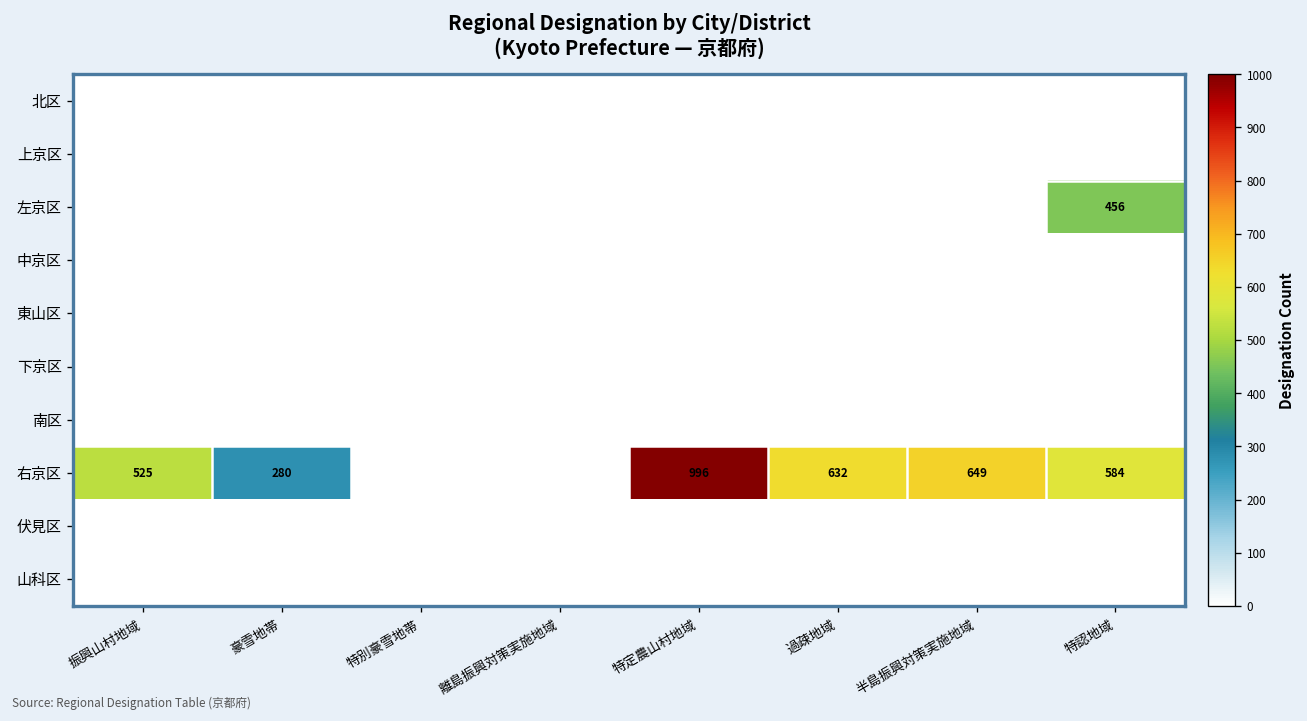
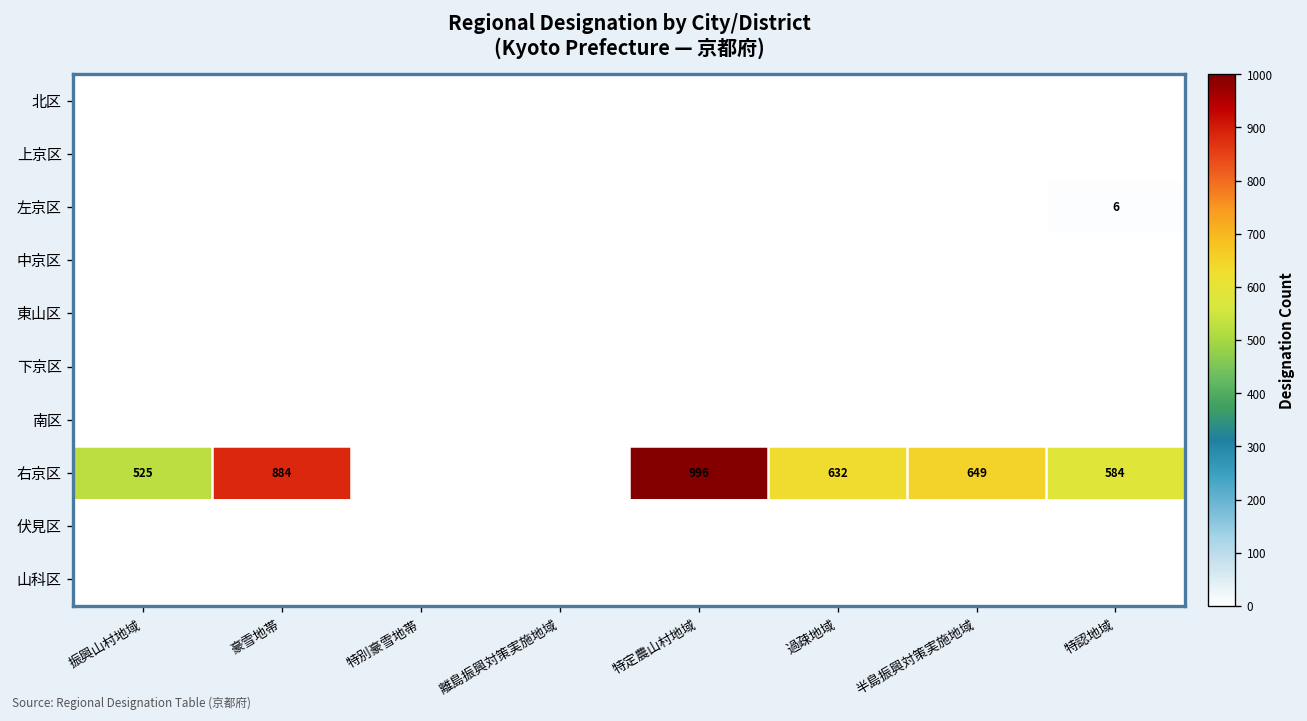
左京区, 特認地域: 456 -> 6
右京区, 豪雪地帯: 280 -> 884
